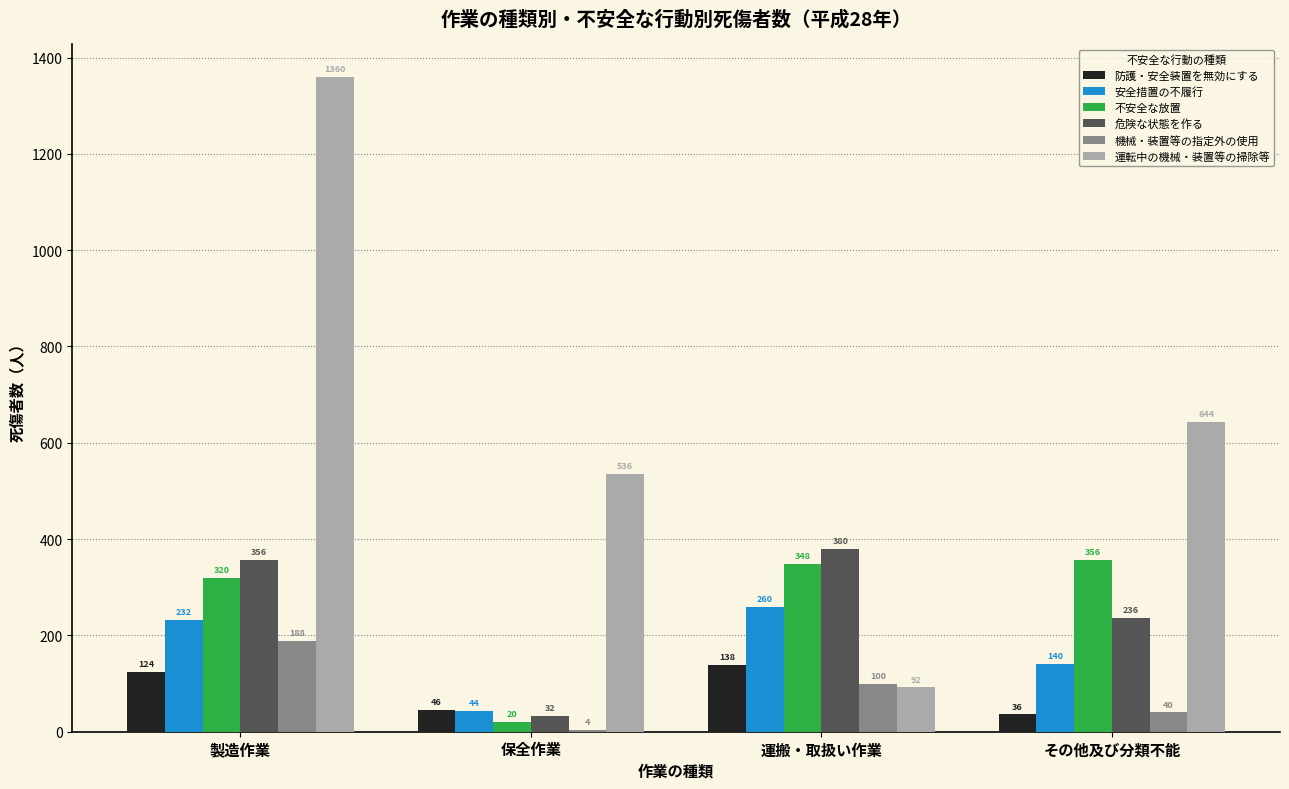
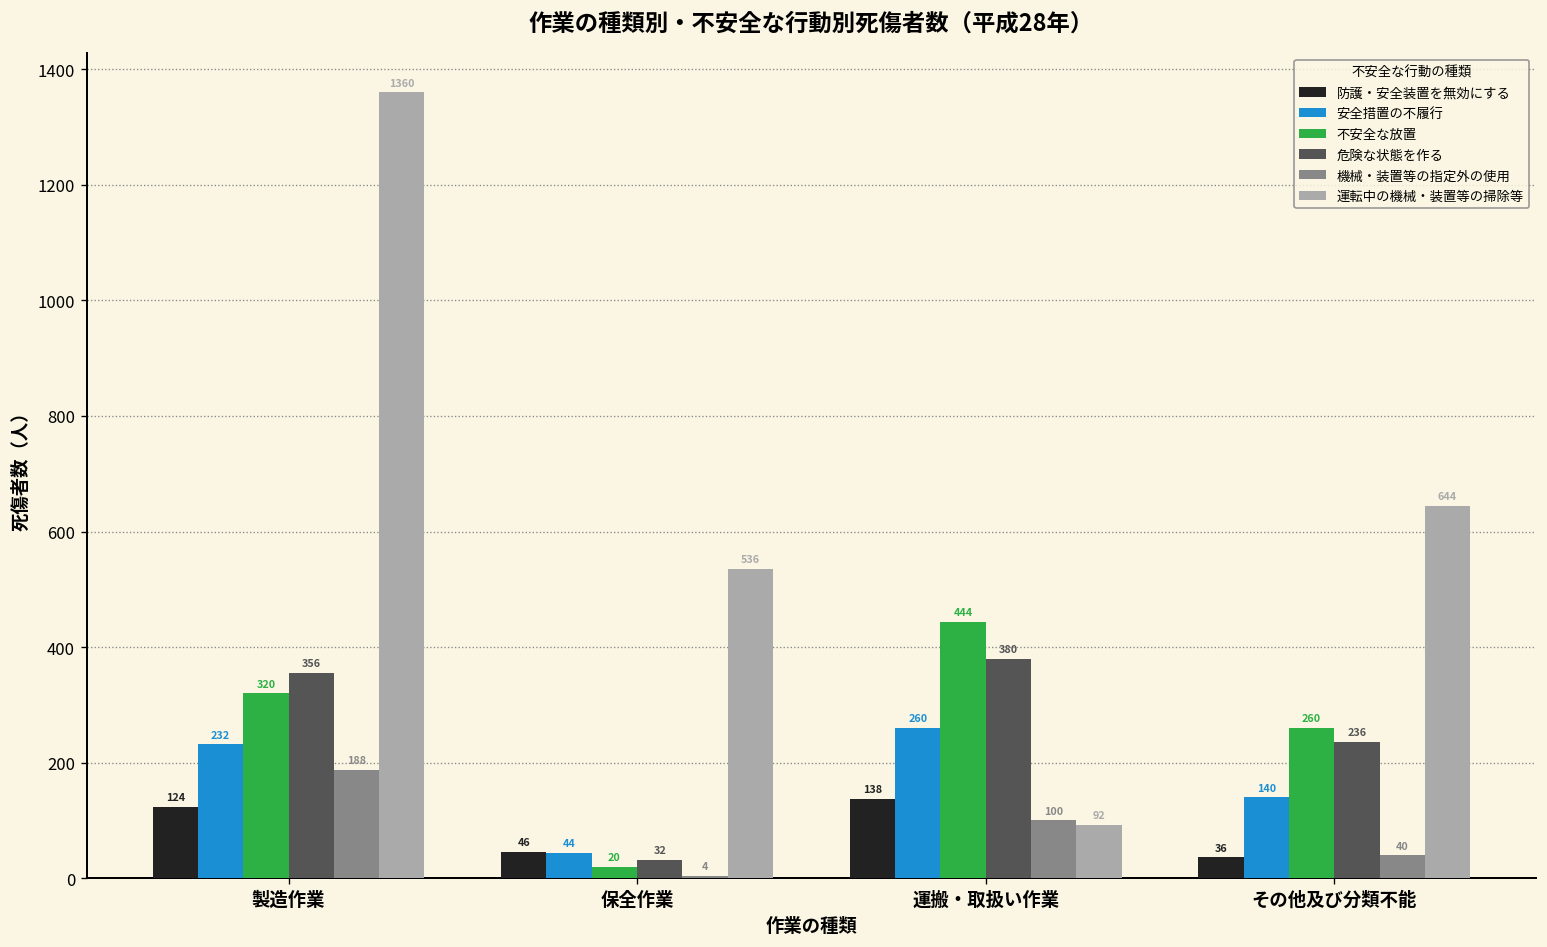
不安全な放置, 運搬・取扱い作業: 348 -> 444
不安全な放置, その他及び分類不能: 356 -> 260
